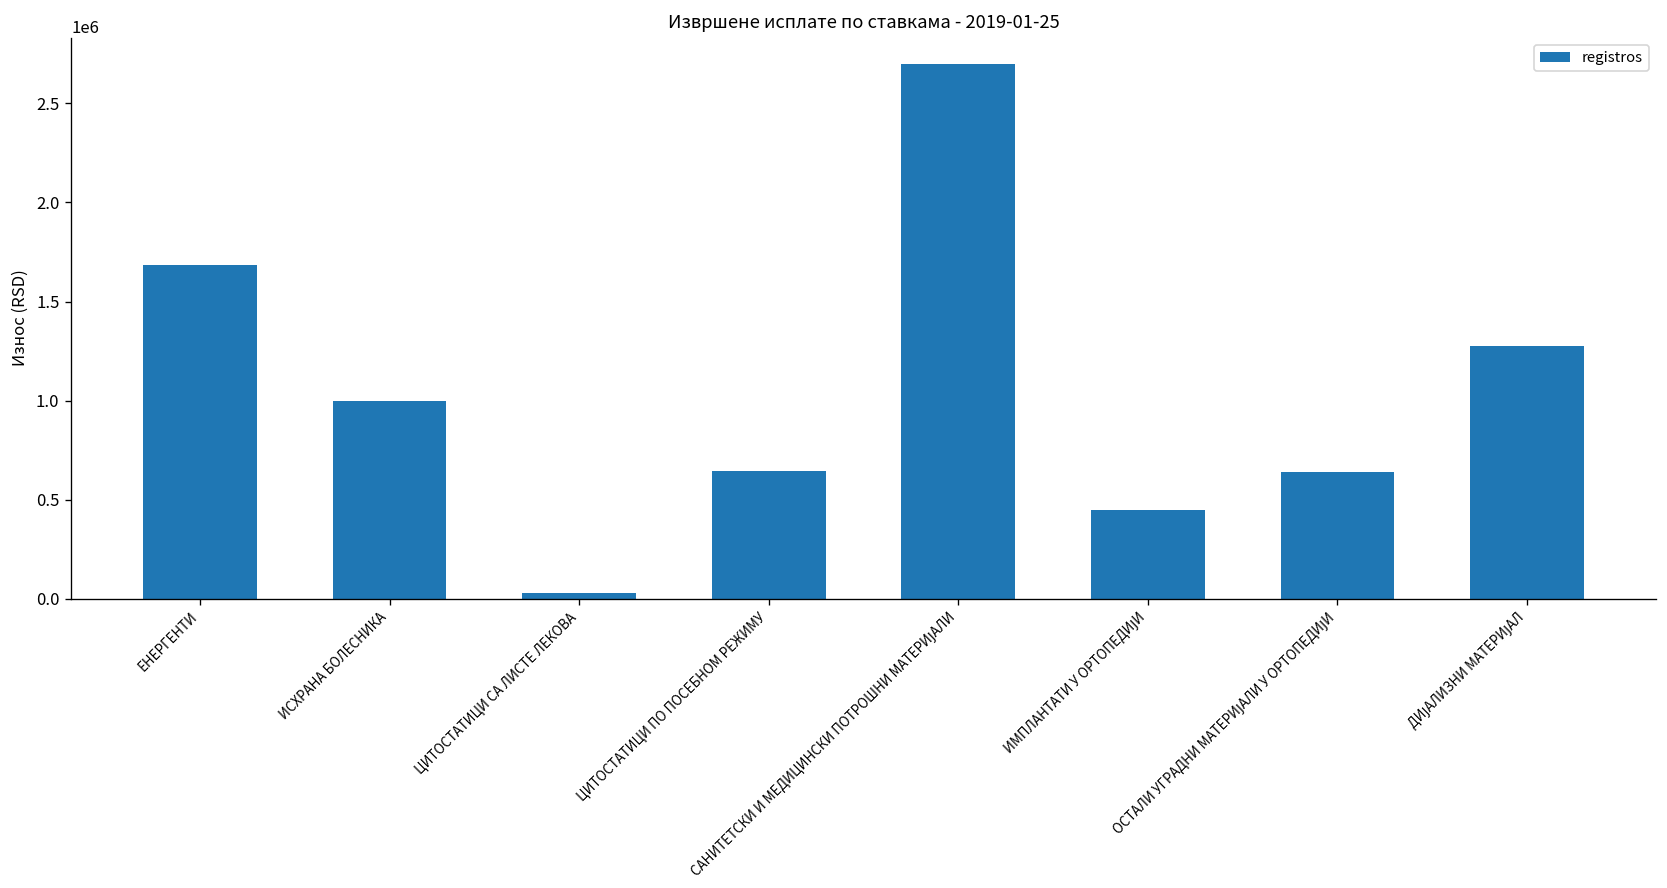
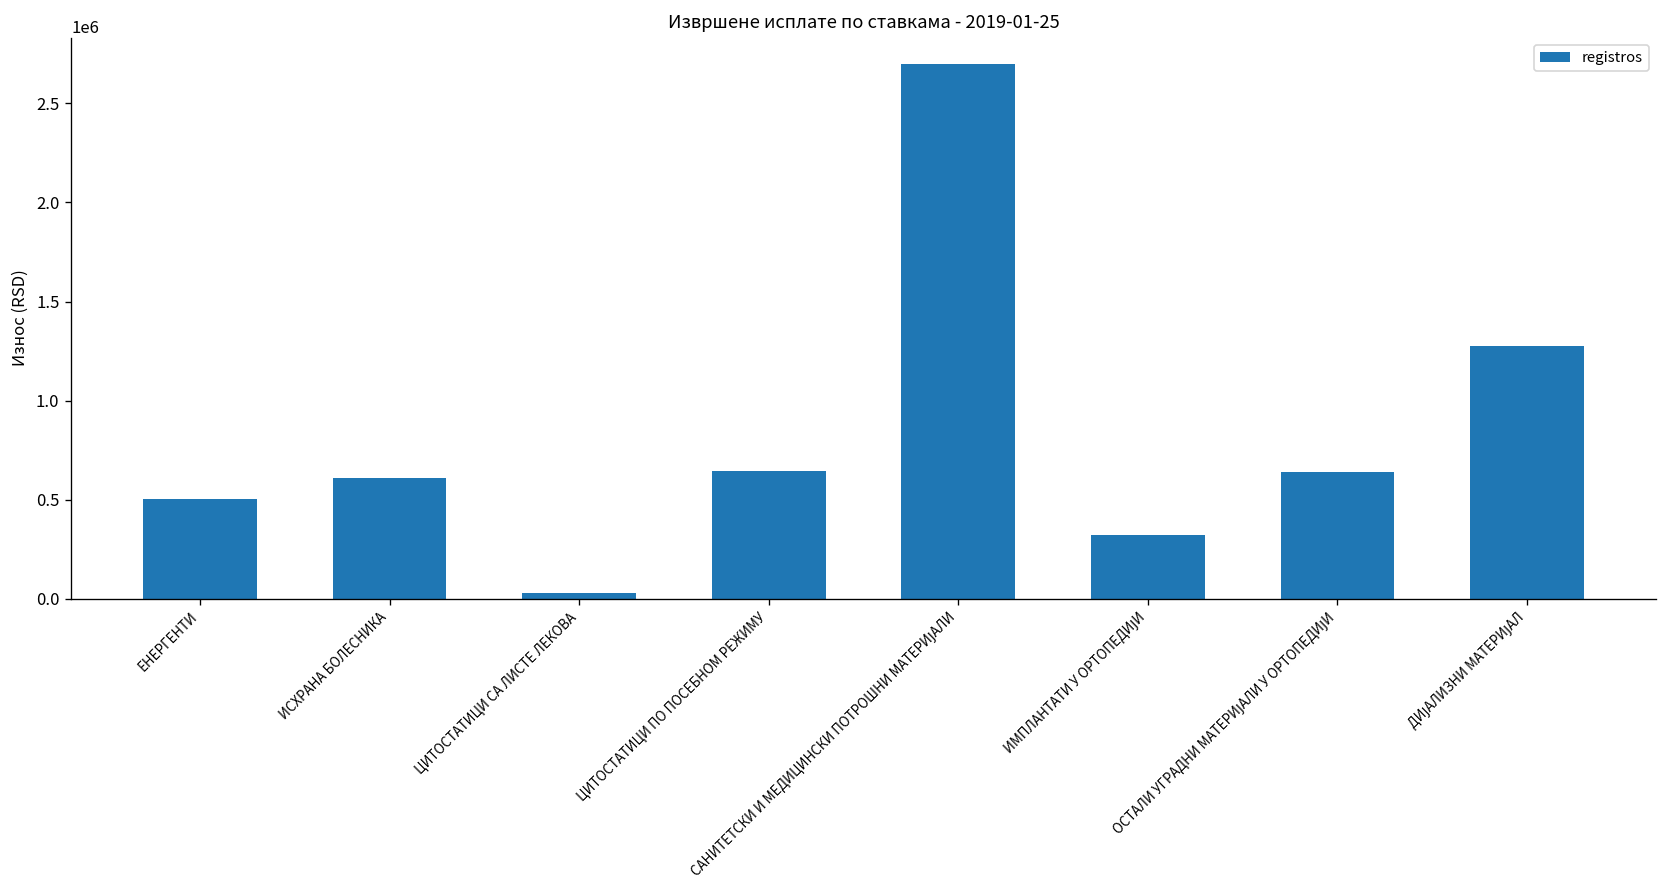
ЕНЕРГЕНТИ: 1680000 -> 500000
ИСХРАНА БОЛЕСНИКА: 1000000 -> 610000
ИМПЛАНТАТИ У ОРТОПЕДИЈИ: 450000 -> 320000
